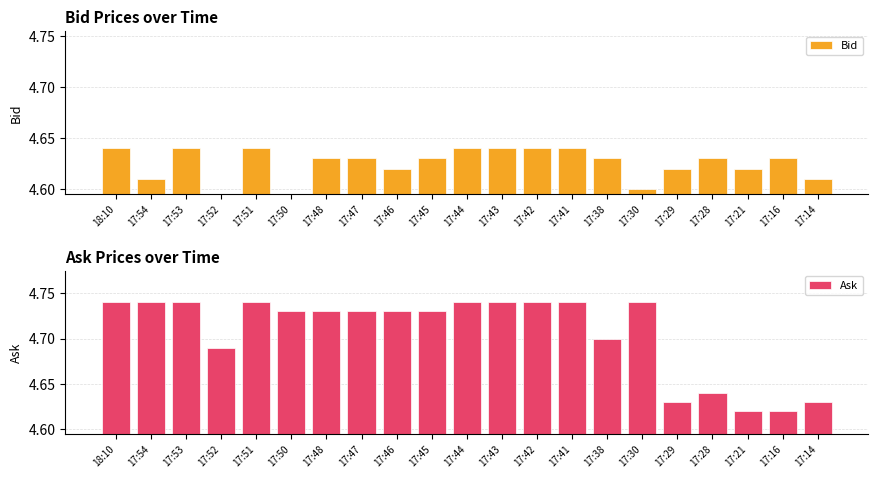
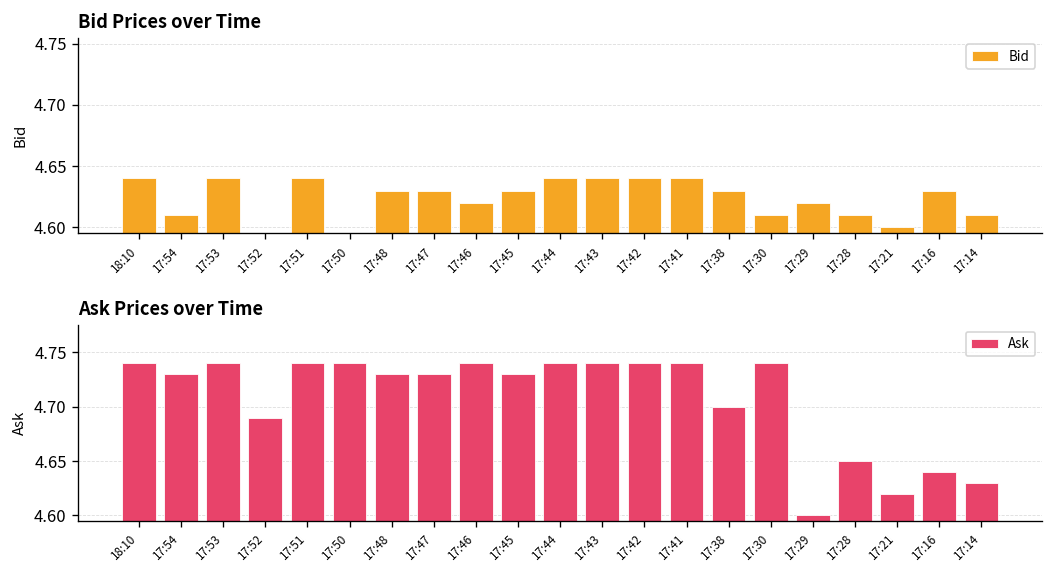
Bid Prices over Time, 17:30: 4.60 -> 4.61
Bid Prices over Time, 17:28: 4.63 -> 4.61
Bid Prices over Time, 17:21: 4.62 -> 4.60
Ask Prices over Time, 17:54: 4.74 -> 4.73
Ask Prices over Time, 17:50: 4.73 -> 4.74
Ask Prices over Time, 17:46: 4.73 -> 4.74
Ask Prices over Time, 17:29: 4.63 -> 4.60
Ask Prices over Time, 17:28: 4.64 -> 4.65
Ask Prices over Time, 17:16: 4.62 -> 4.64
